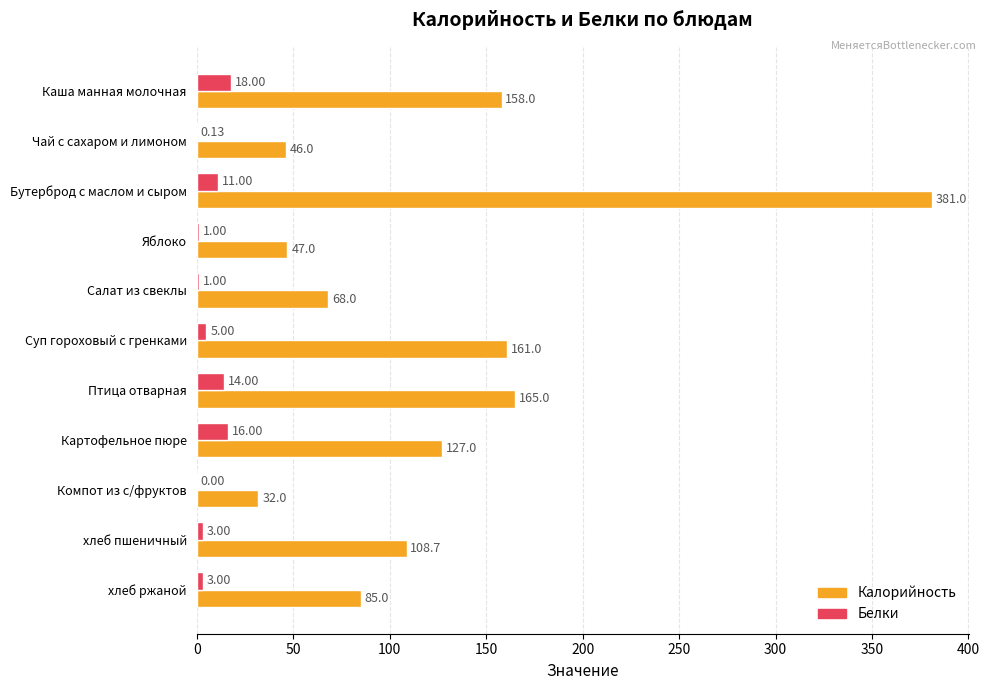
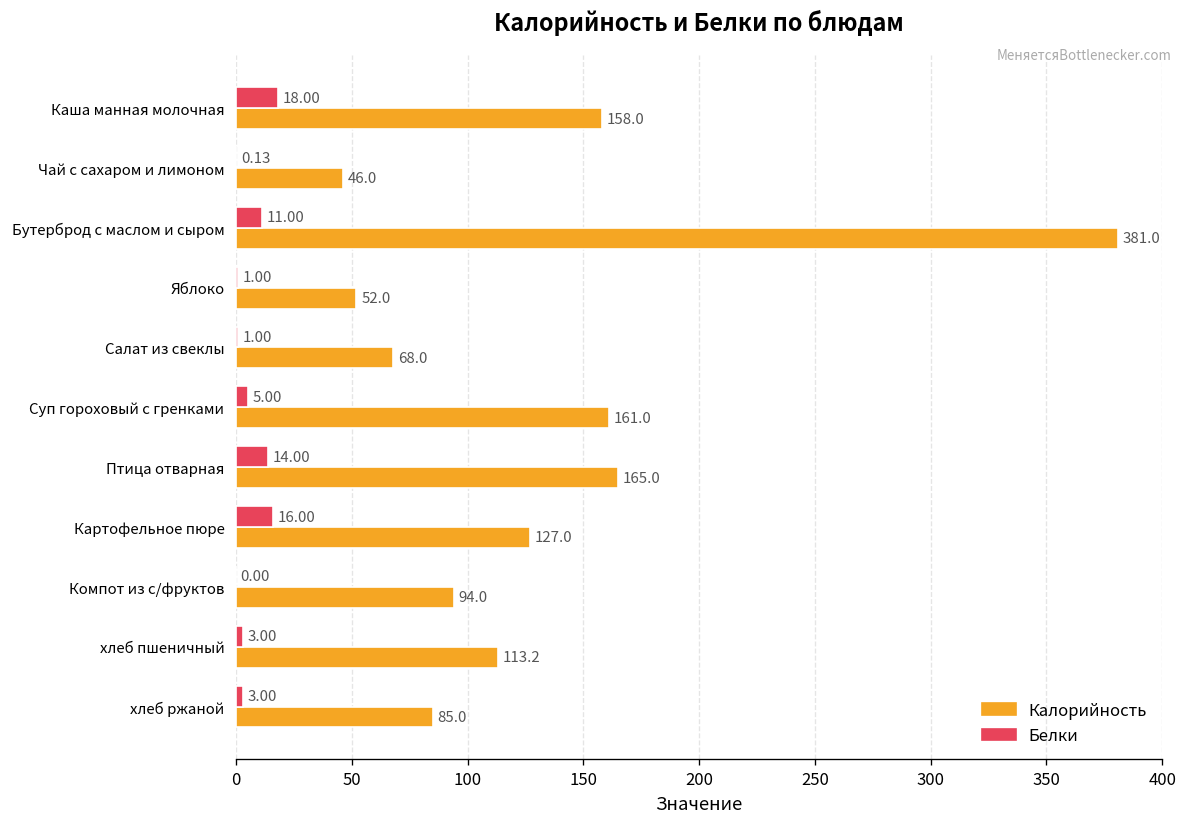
Калорийность, Яблоко: 47.0 -> 52.0
Калорийность, Компот из с/фруктов: 32.0 -> 94.0
Калорийность, хлеб пшеничный: 108.7 -> 113.2
